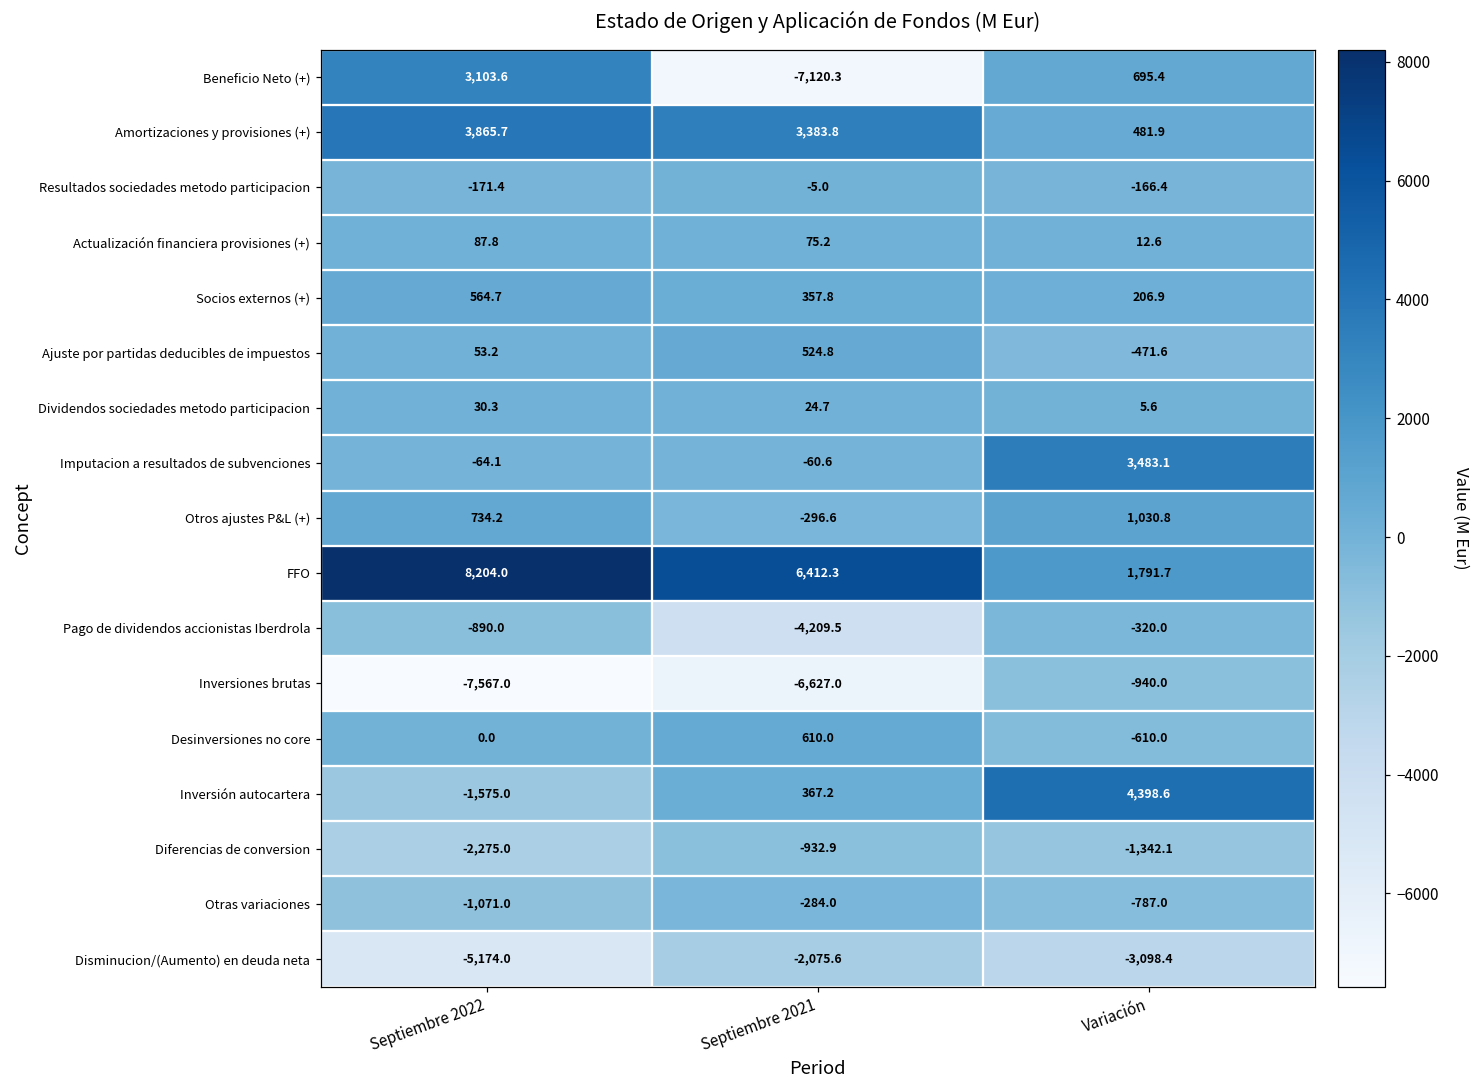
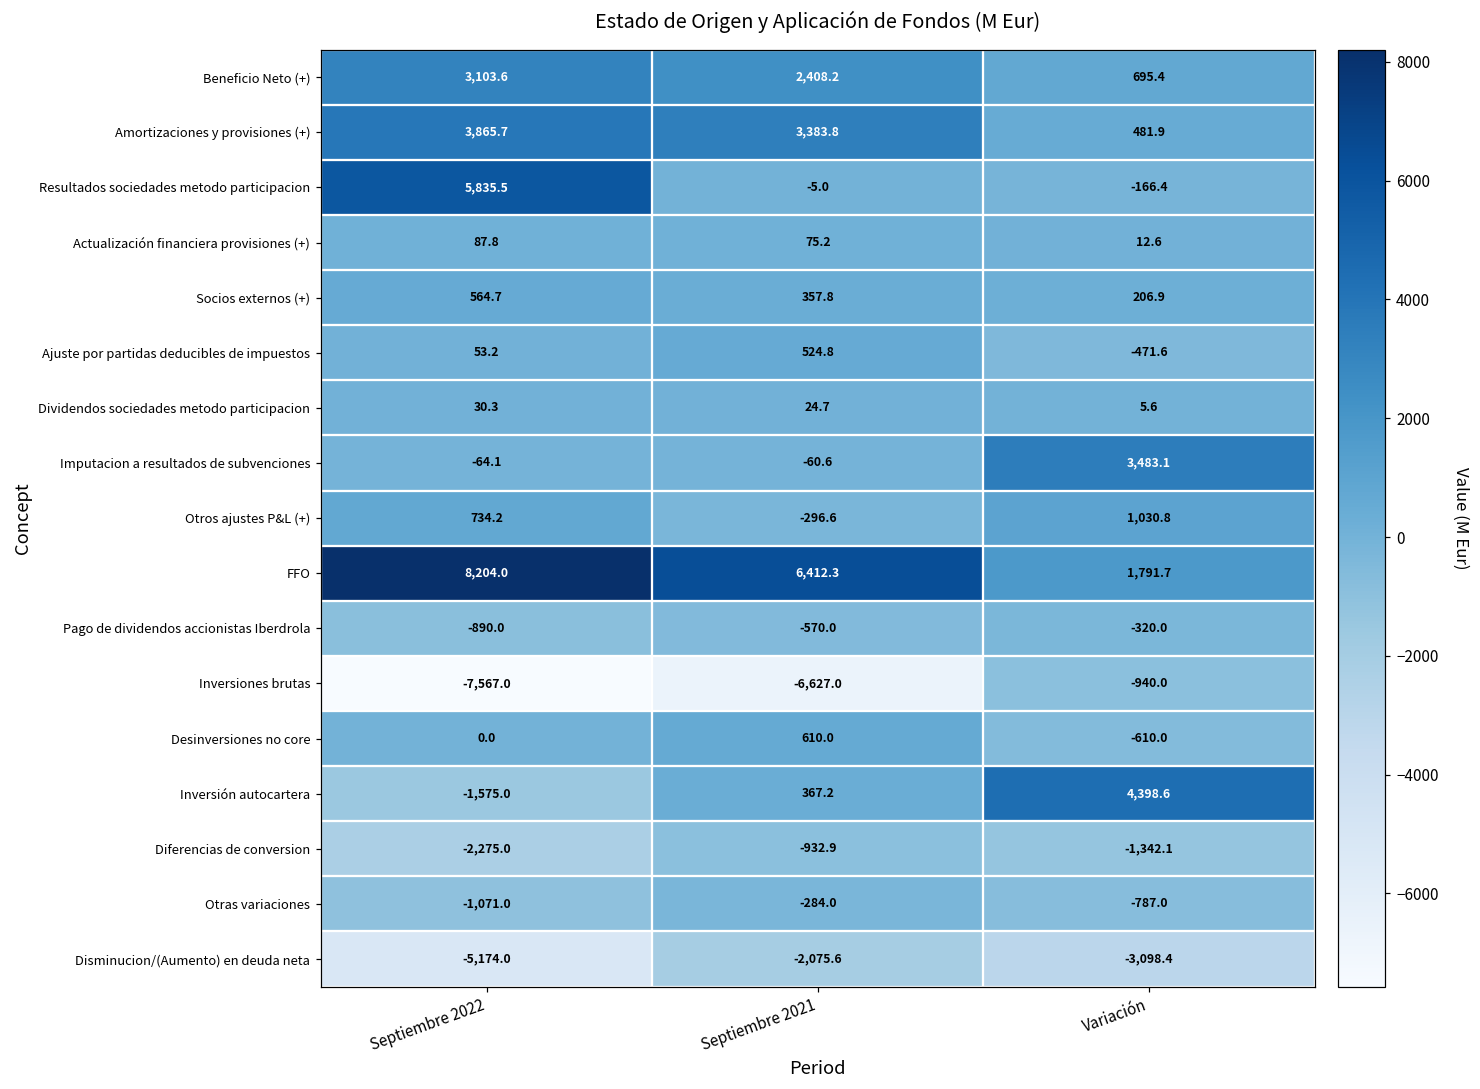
Beneficio Neto (+), Septiembre 2021: -7,120.3 -> 2,408.2
Resultados sociedades metodo participacion, Septiembre 2022: -171.4 -> 5,835.5
Pago de dividendos accionistas Iberdrola, Septiembre 2021: -4,209.5 -> -570.0
